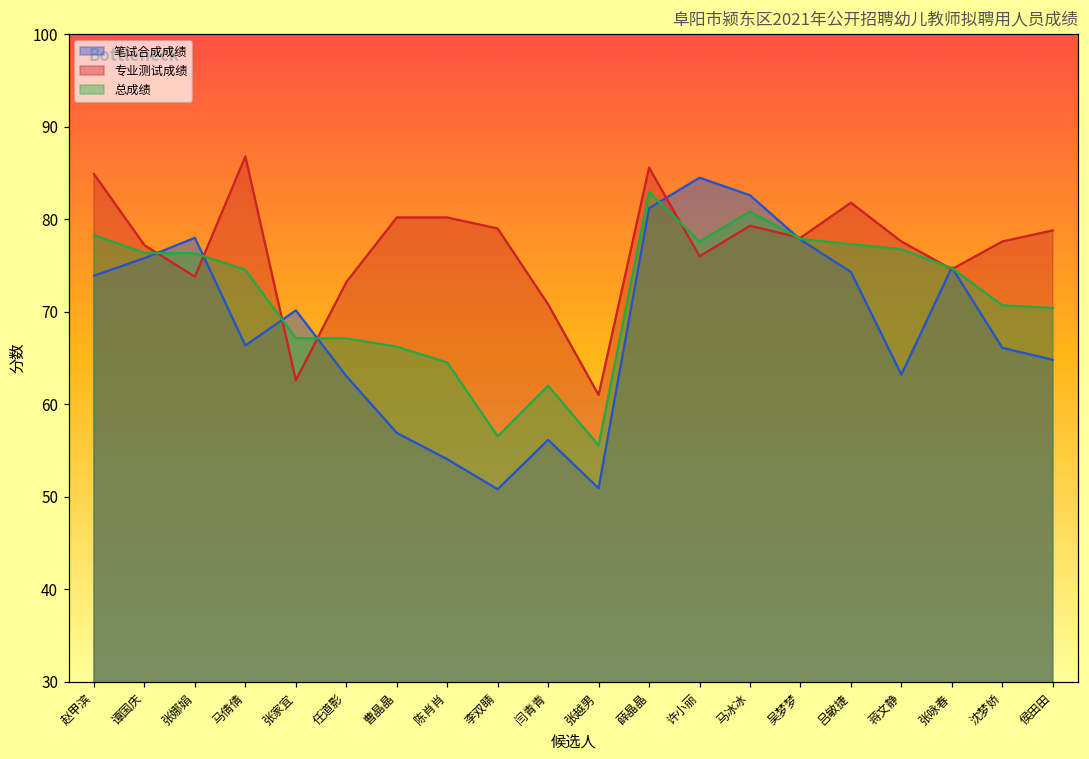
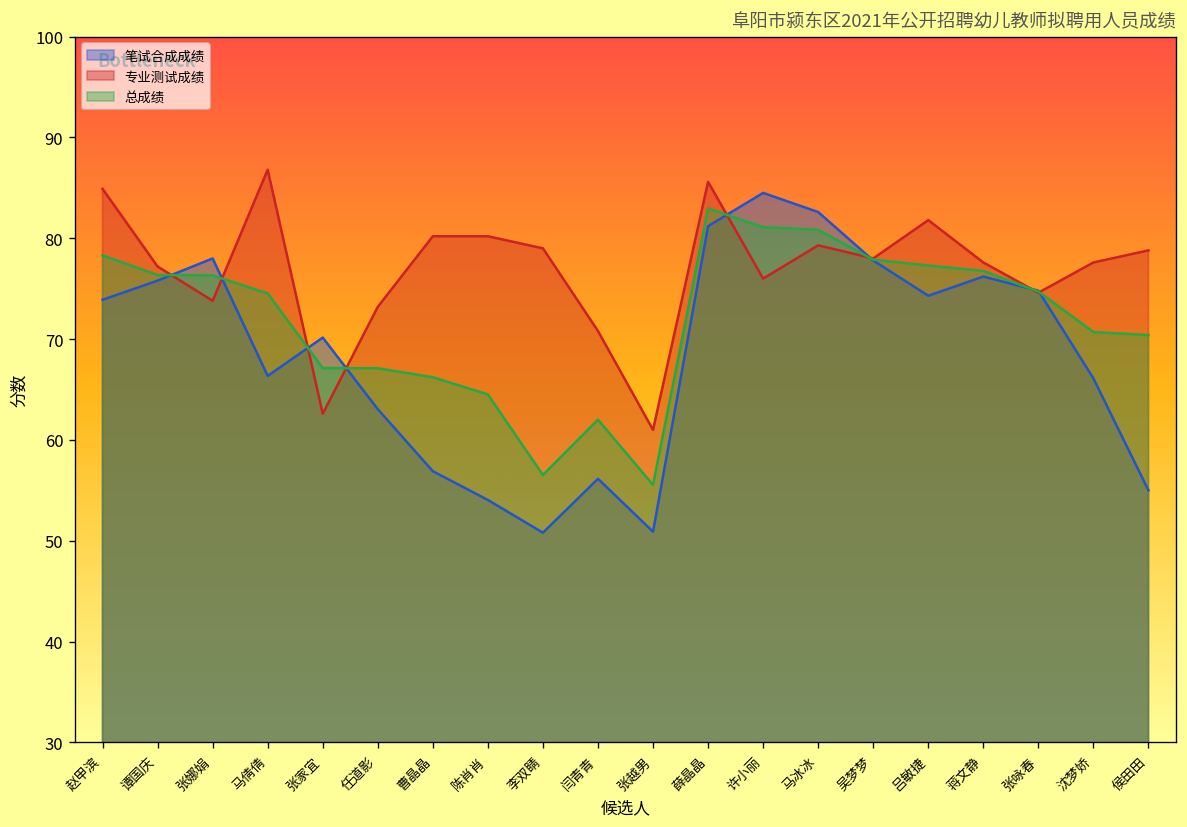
总成绩, 许小丽: 78 -> 81
笔试合成成绩, 蒋文静: 63 -> 76
笔试合成成绩, 侯田田: 65 -> 55
